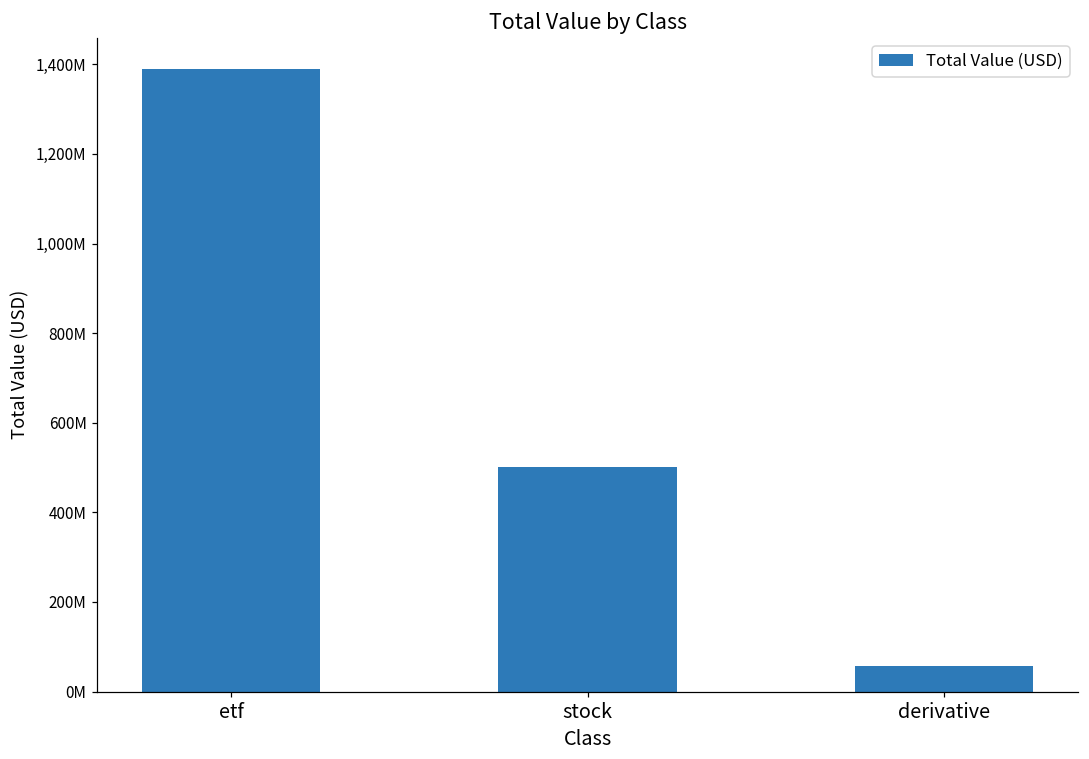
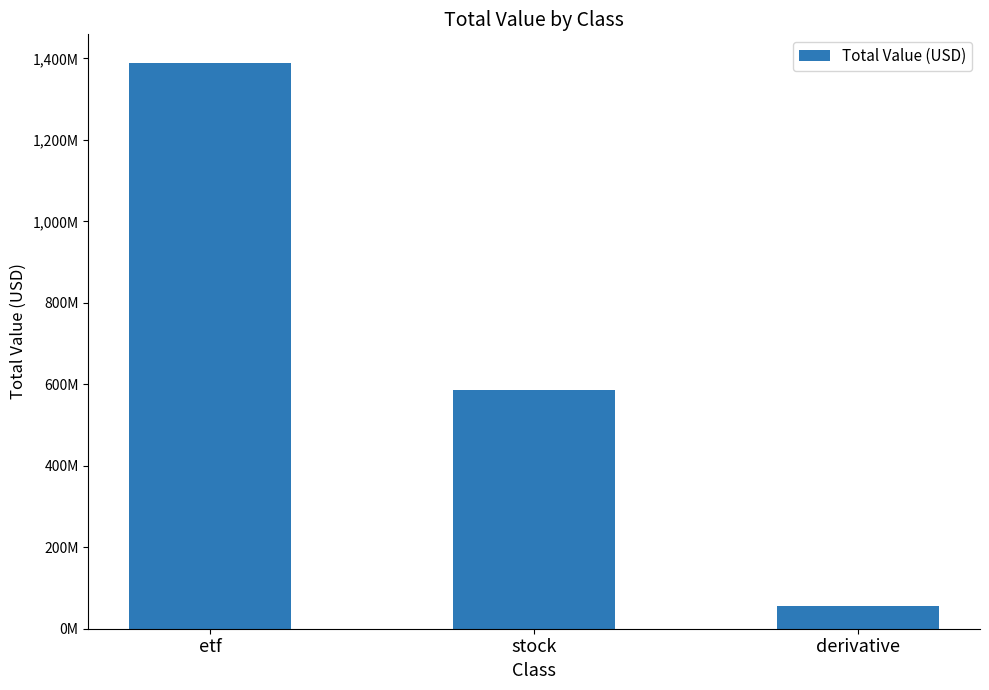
stock: 500,000,000 -> 590,000,000
